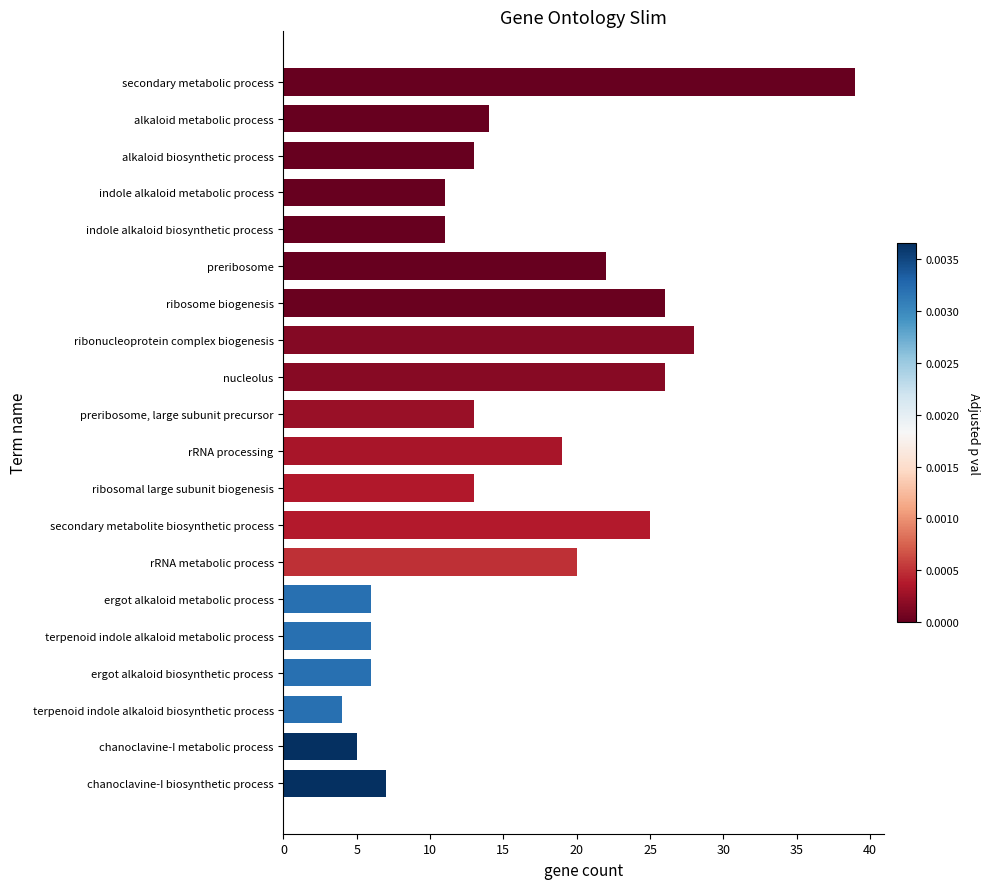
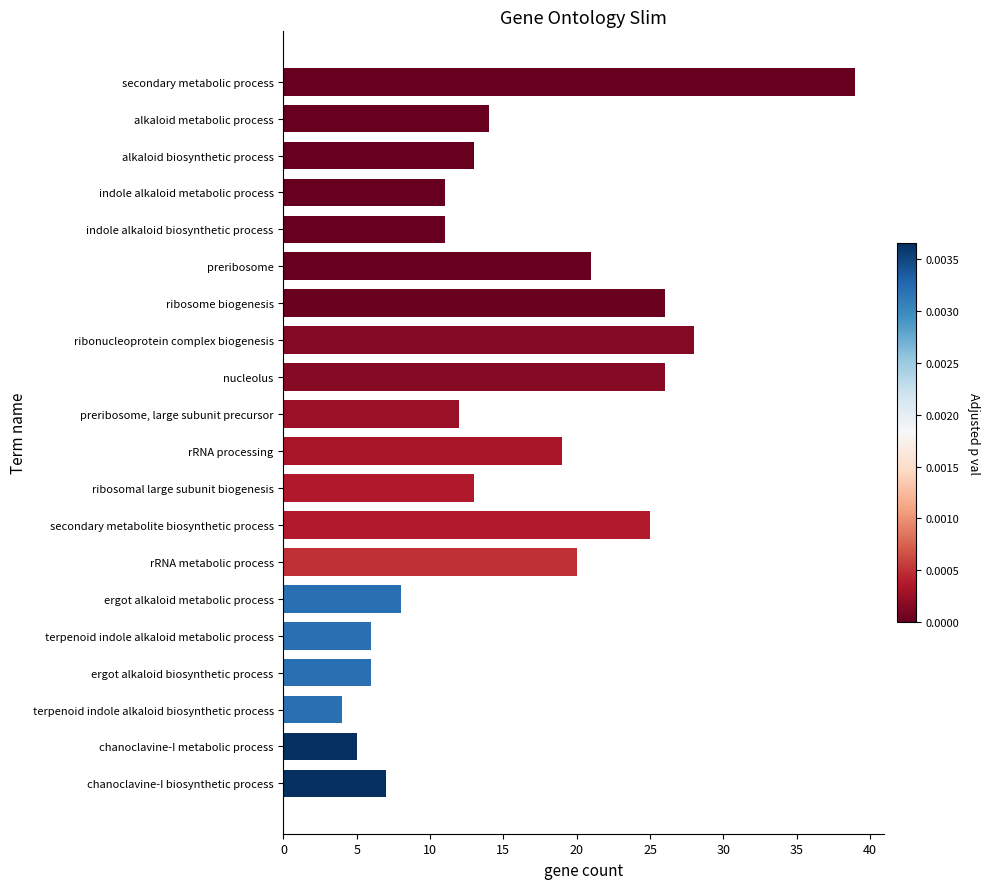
preribosome: 22 -> 21
preribosome, large subunit precursor: 13 -> 12
ergot alkaloid metabolic process: 6 -> 8
